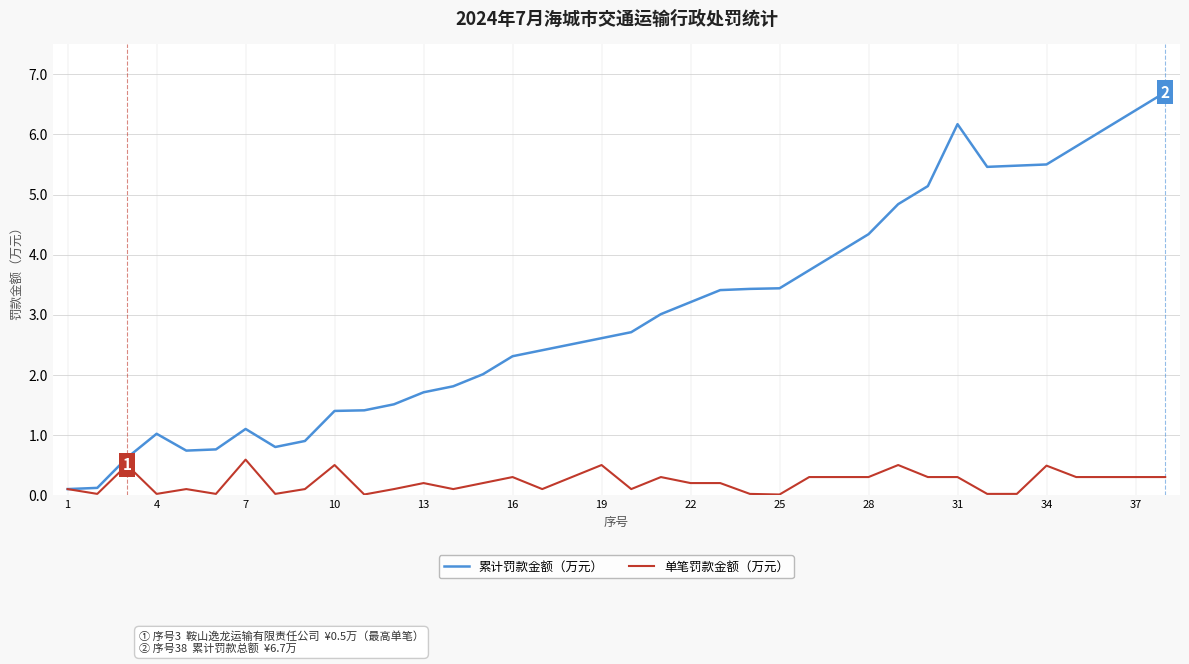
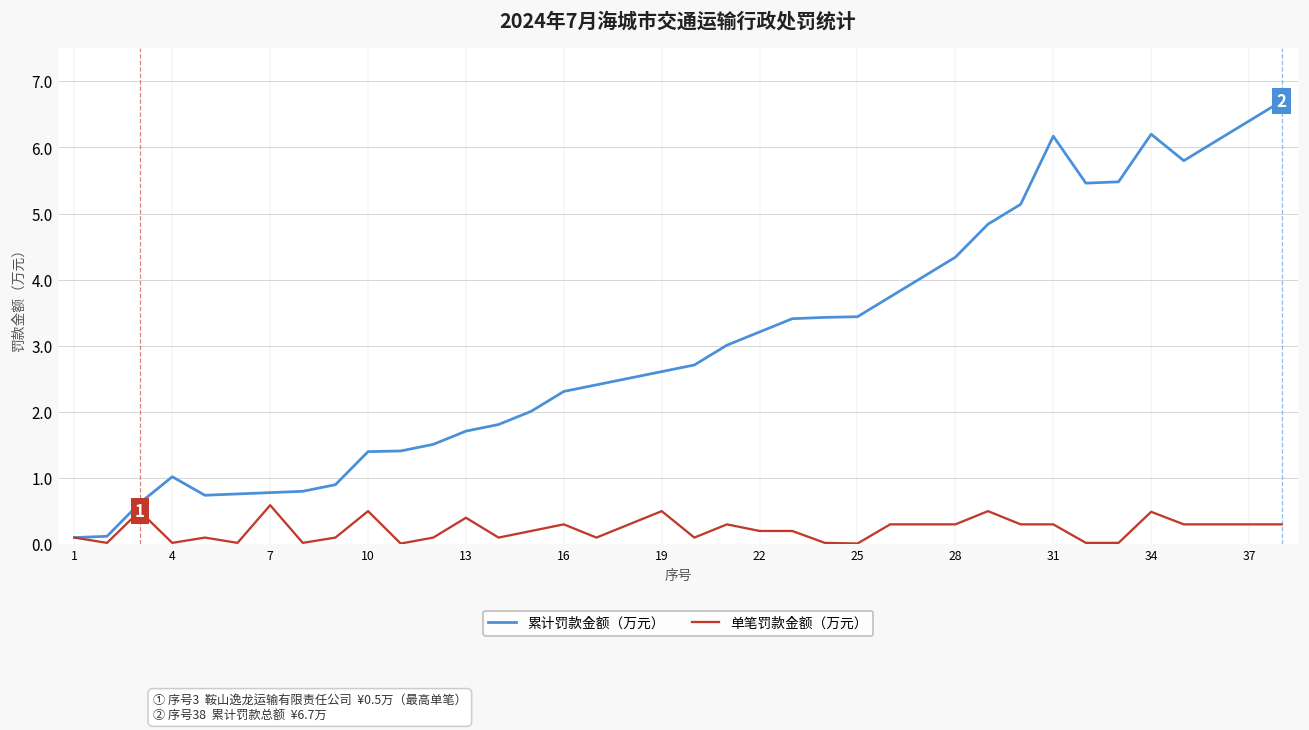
累计罚款金额（万元）, 7: 1.1 -> 0.8
单笔罚款金额（万元）, 13: 0.2 -> 0.4
累计罚款金额（万元）, 34: 5.5 -> 6.2
